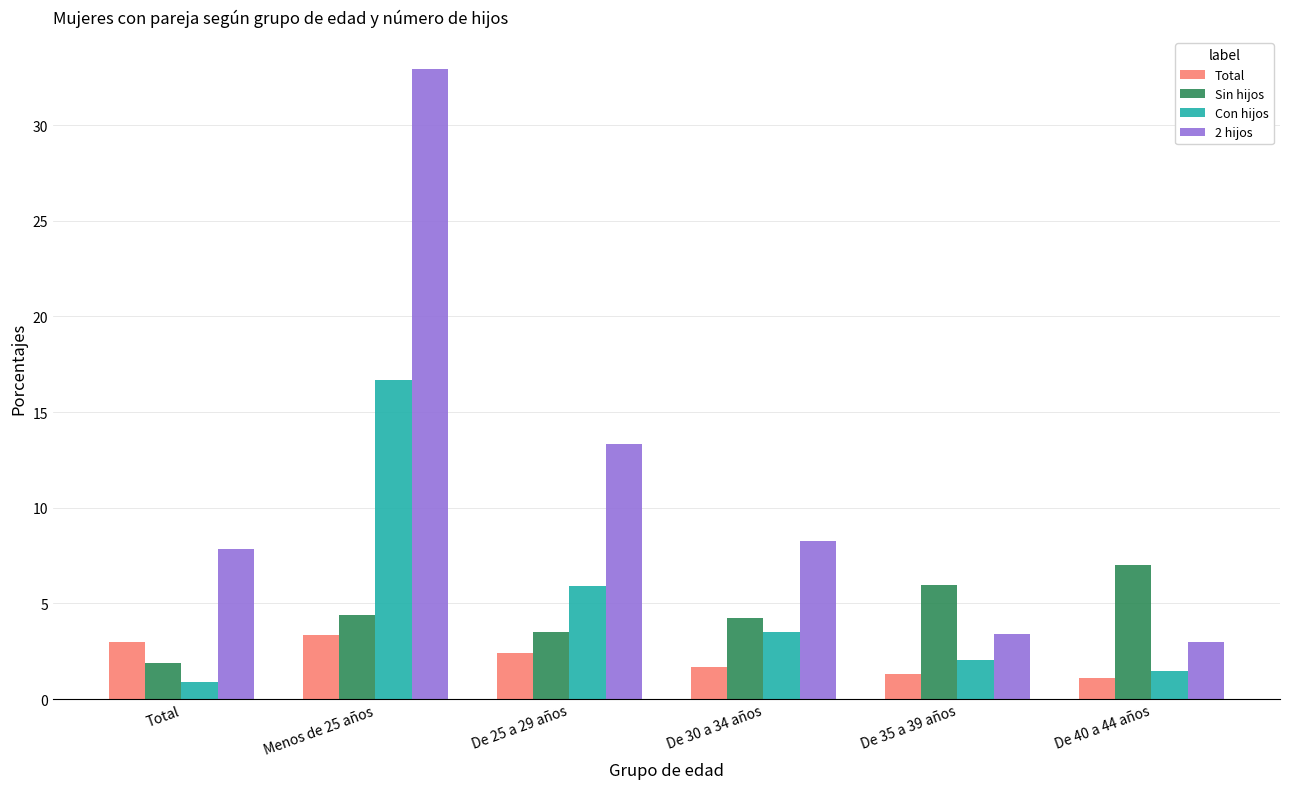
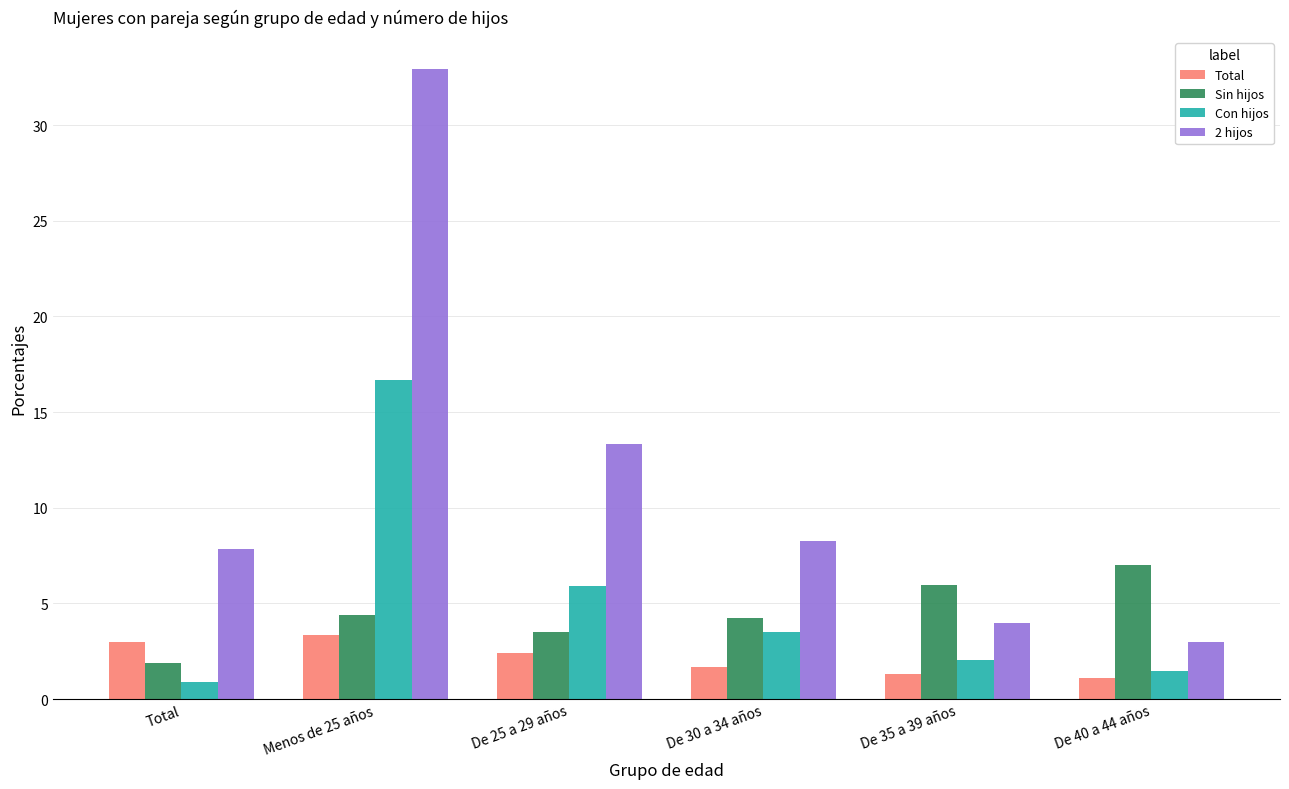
2 hijos, De 35 a 39 años: 3.4 -> 4.0
